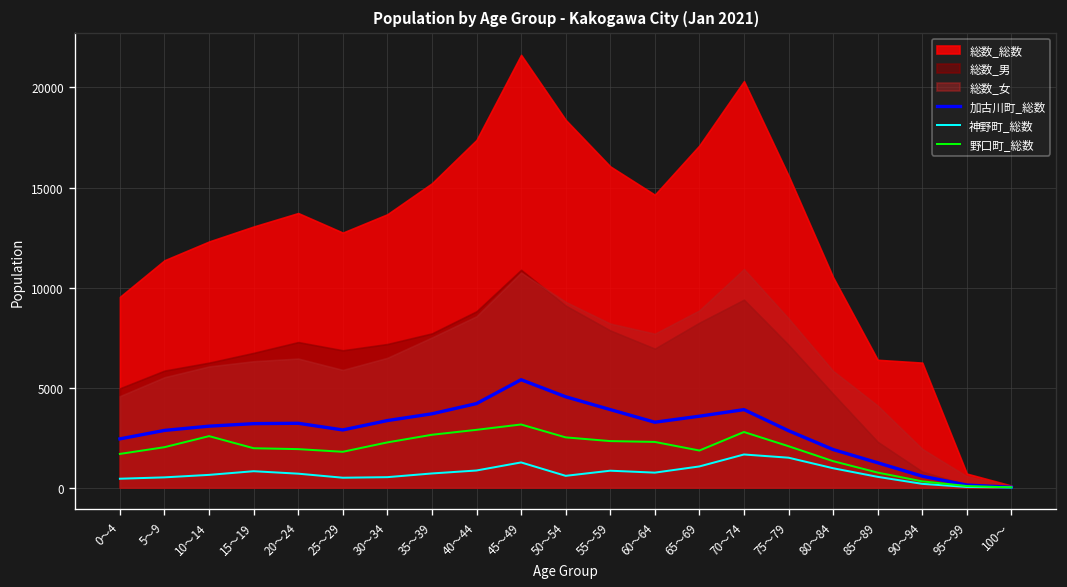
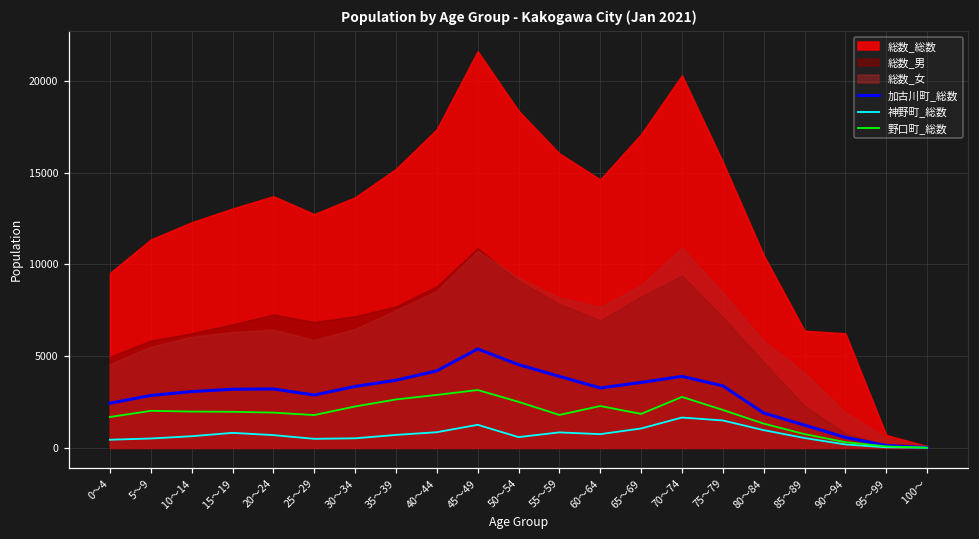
野口町_総数, 10～14: 2600 -> 2000
野口町_総数, 55～59: 2300 -> 1800
加古川町_総数, 75～79: 2800 -> 3400
